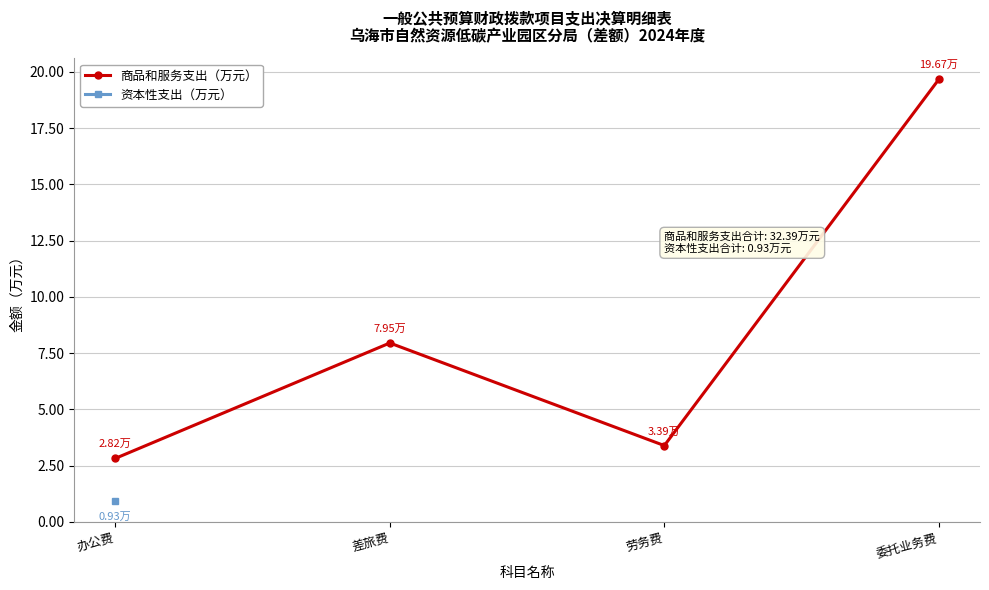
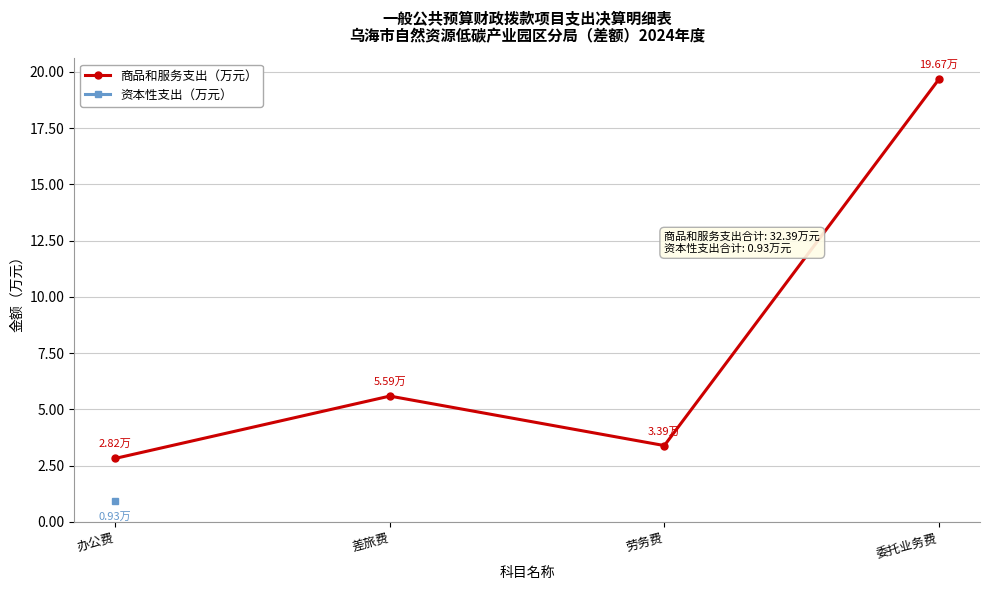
商品和服务支出（万元）, 差旅费: 7.95万 -> 5.59万
